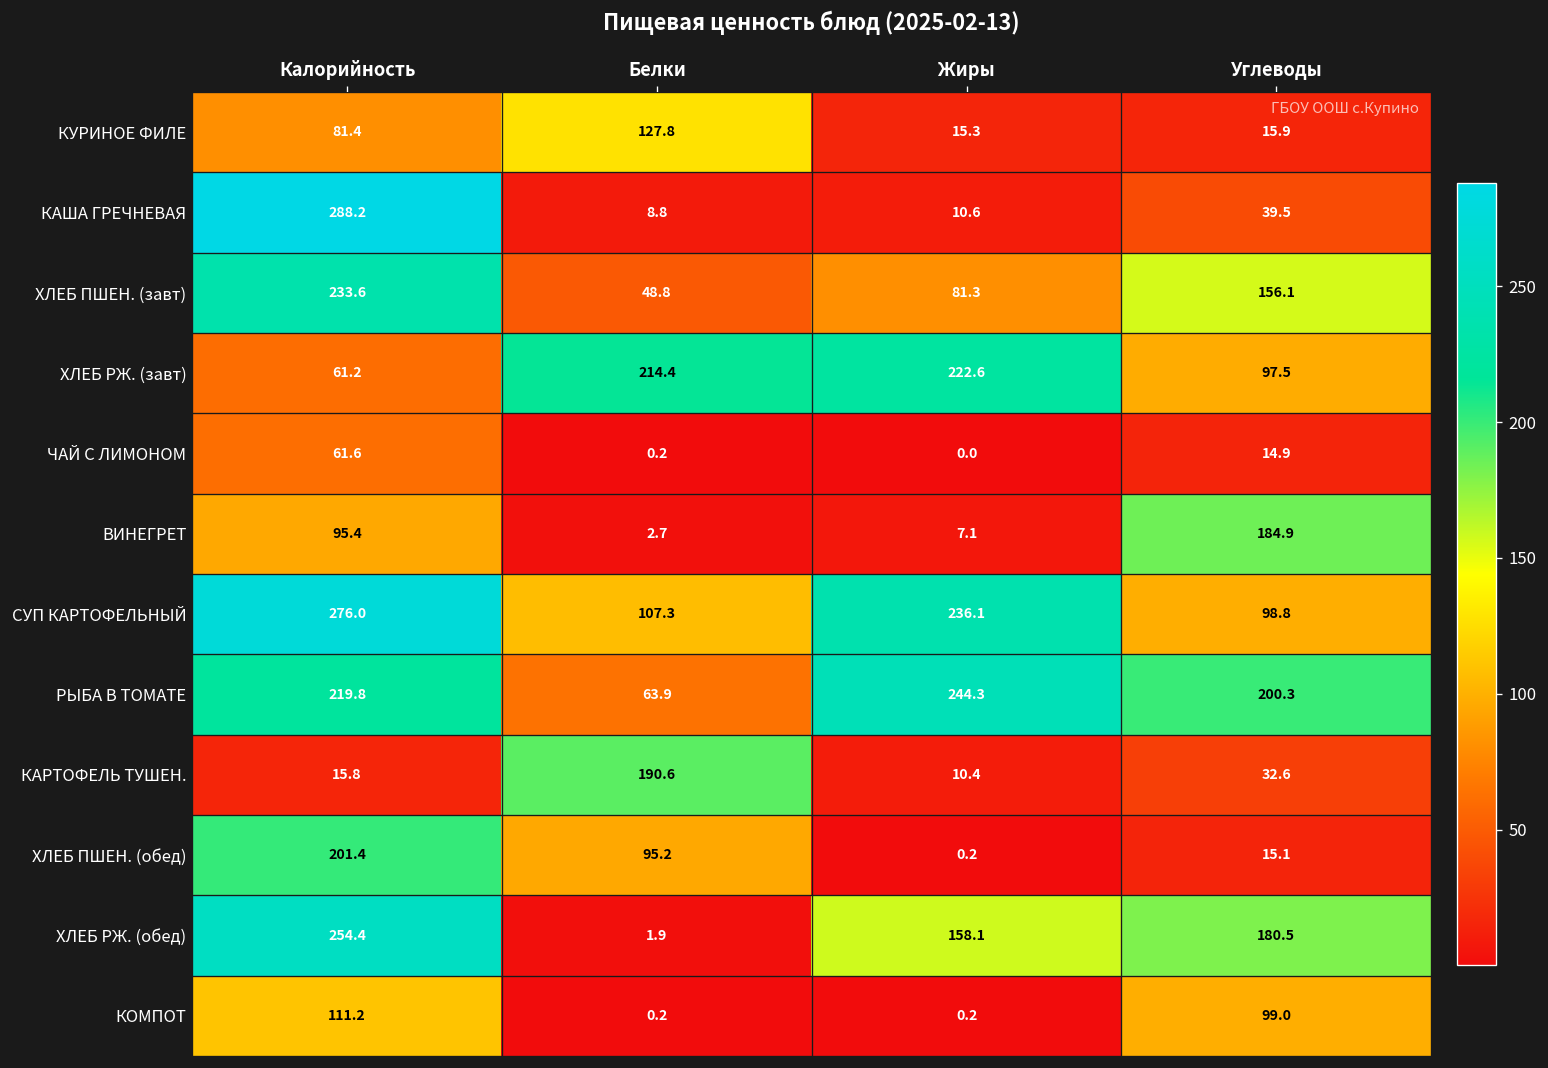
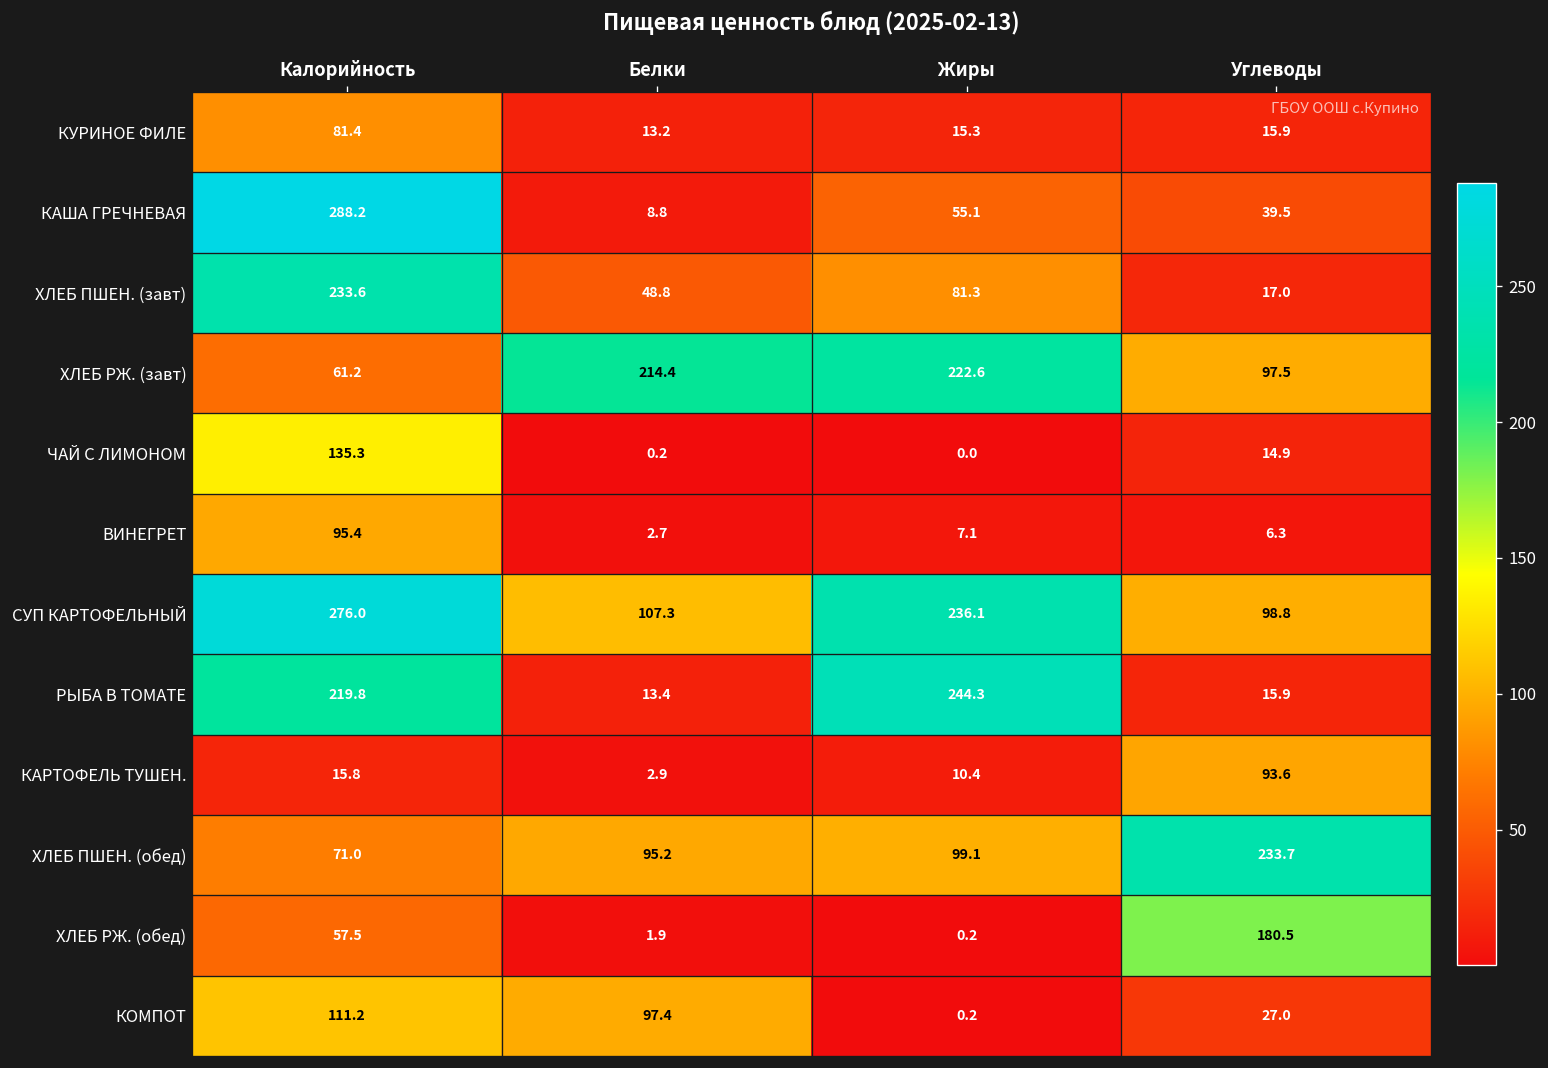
КУРИНОЕ ФИЛЕ, Белки: 127.8 -> 13.2
КАША ГРЕЧНЕВАЯ, Жиры: 10.6 -> 55.1
ХЛЕБ ПШЕН. (завт), Углеводы: 156.1 -> 17.0
ЧАЙ С ЛИМОНОМ, Калорийность: 61.6 -> 135.3
ВИНЕГРЕТ, Углеводы: 184.9 -> 6.3
РЫБА В ТОМАТЕ, Белки: 63.9 -> 13.4
РЫБА В ТОМАТЕ, Углеводы: 200.3 -> 15.9
КАРТОФЕЛЬ ТУШЕН., Белки: 190.6 -> 2.9
КАРТОФЕЛЬ ТУШЕН., Углеводы: 32.6 -> 93.6
ХЛЕБ ПШЕН. (обед), Калорийность: 201.4 -> 71.0
ХЛЕБ ПШЕН. (обед), Жиры: 0.2 -> 99.1
ХЛЕБ ПШЕН. (обед), Углеводы: 15.1 -> 233.7
ХЛЕБ РЖ. (обед), Калорийность: 254.4 -> 57.5
ХЛЕБ РЖ. (обед), Жиры: 158.1 -> 0.2
КОМПОТ, Белки: 0.2 -> 97.4
КОМПОТ, Углеводы: 99.0 -> 27.0
